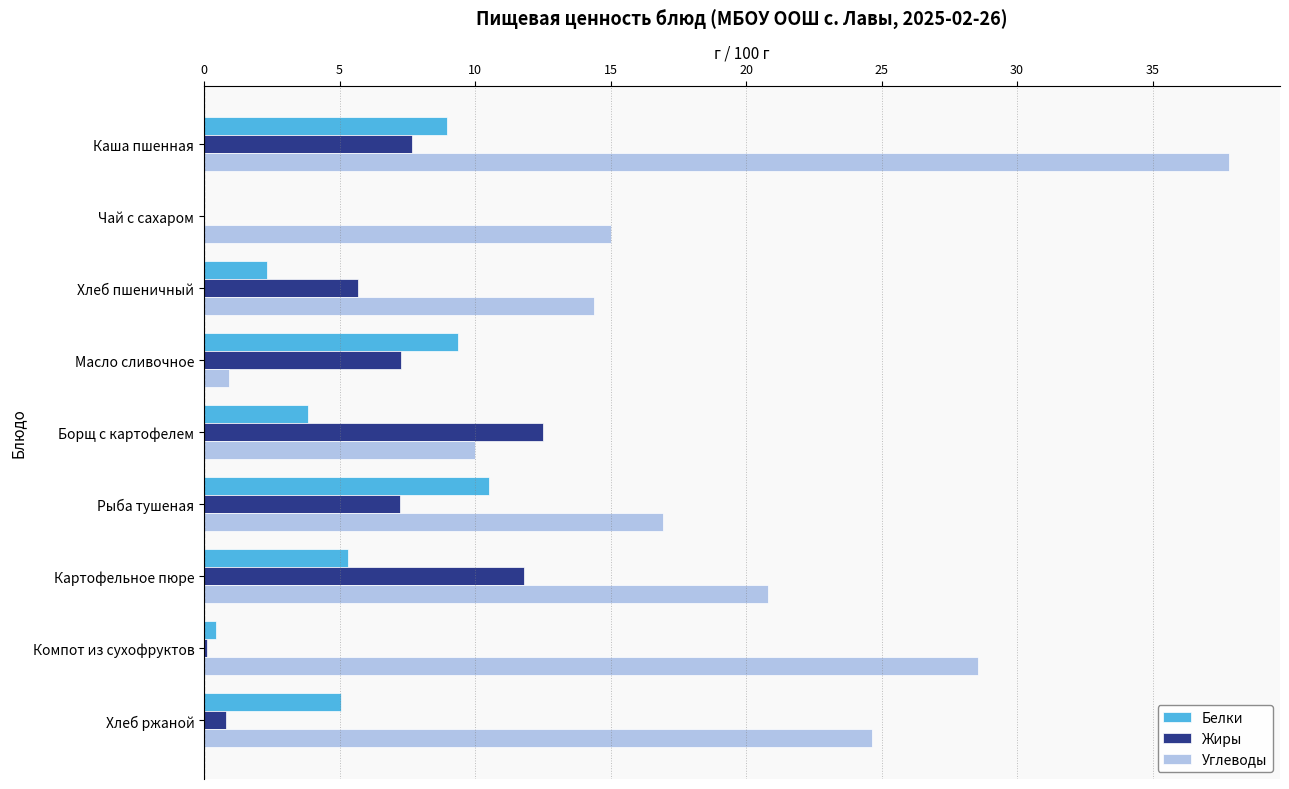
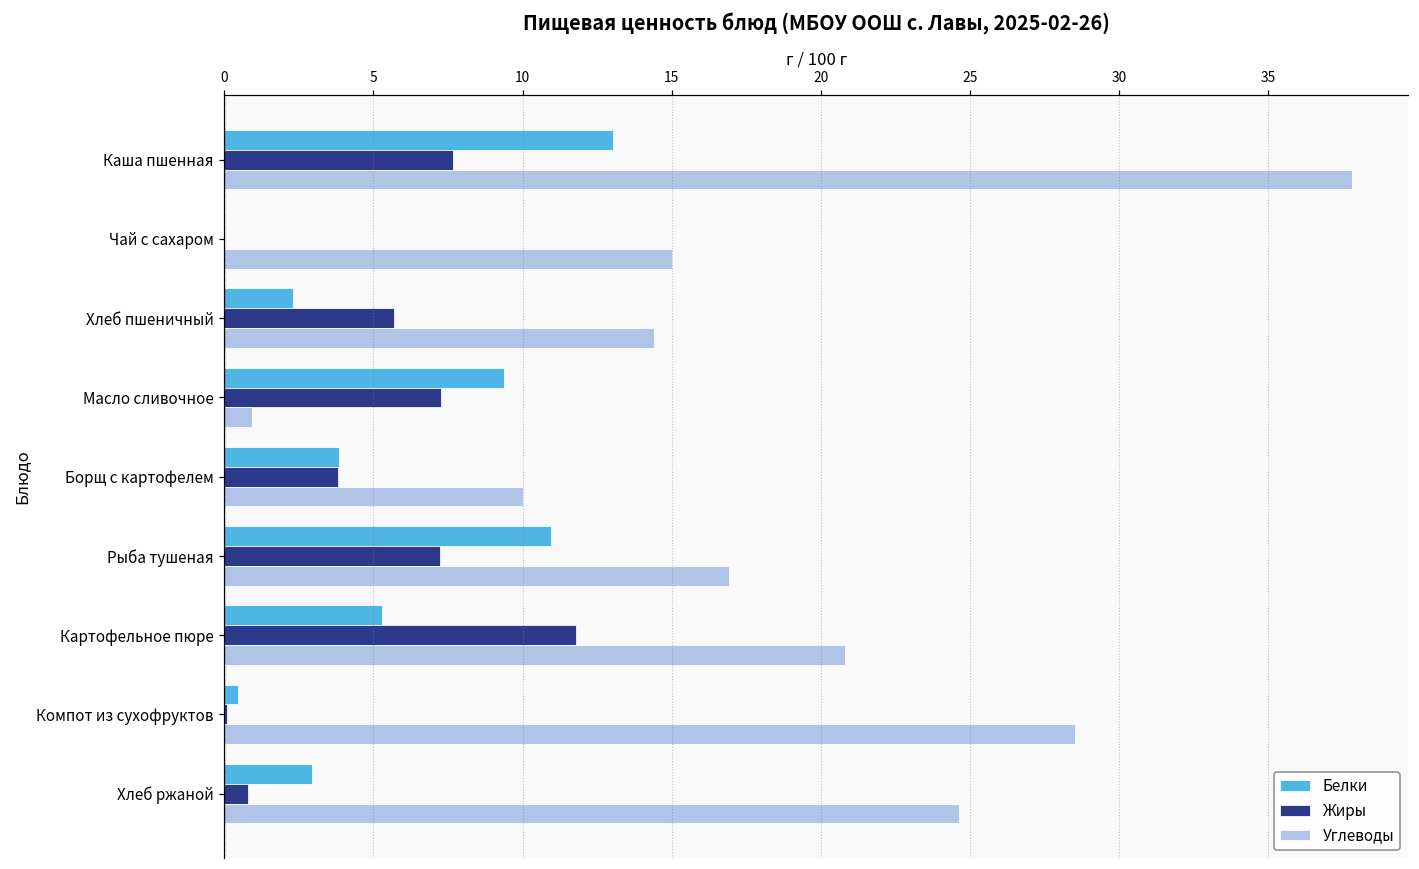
Белки, Каша пшенная: 9.0 -> 13.0
Жиры, Борщ с картофелем: 12.5 -> 3.8
Белки, Рыба тушеная: 10.5 -> 11.0
Белки, Хлеб ржаной: 5.1 -> 2.9
